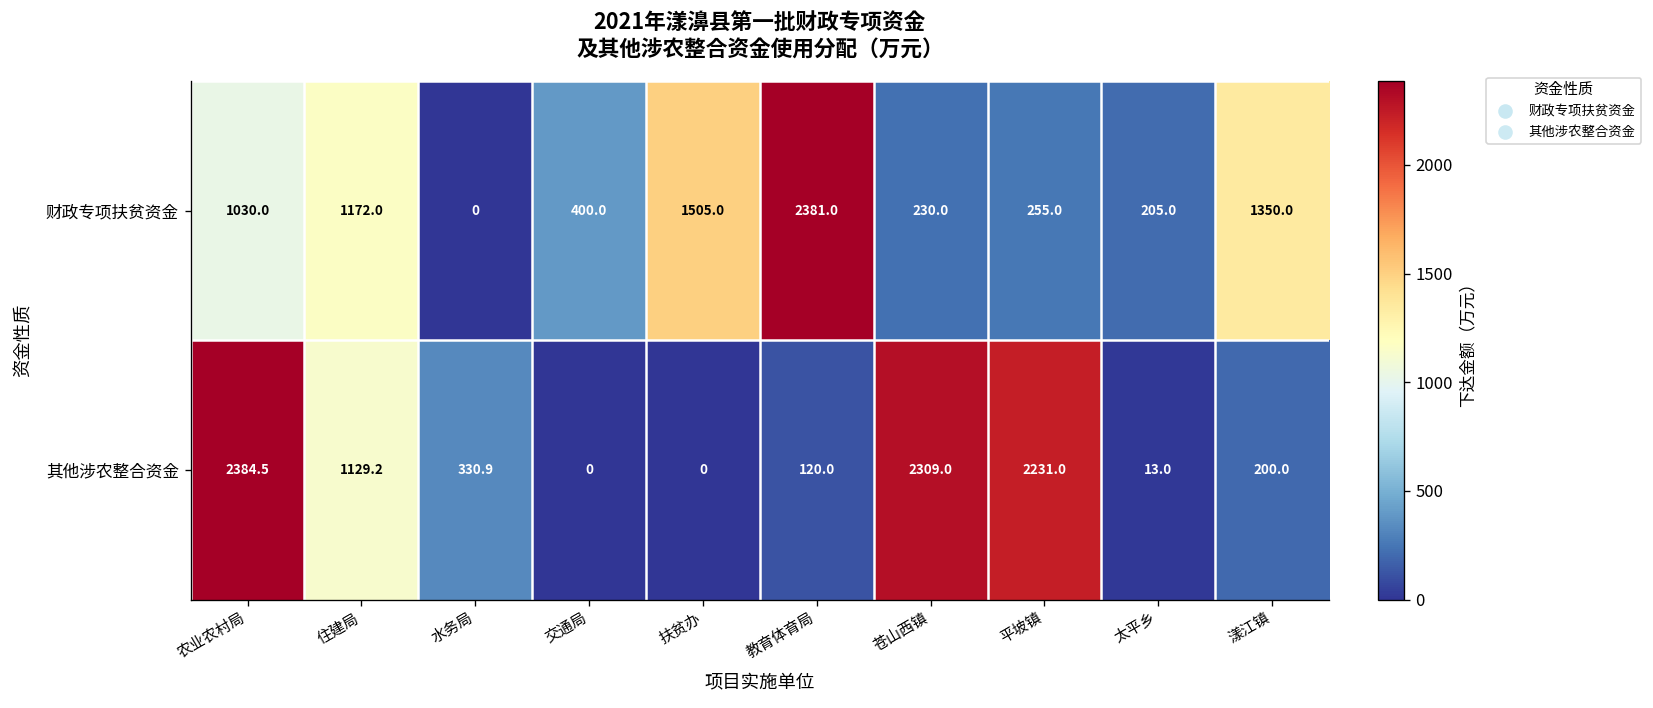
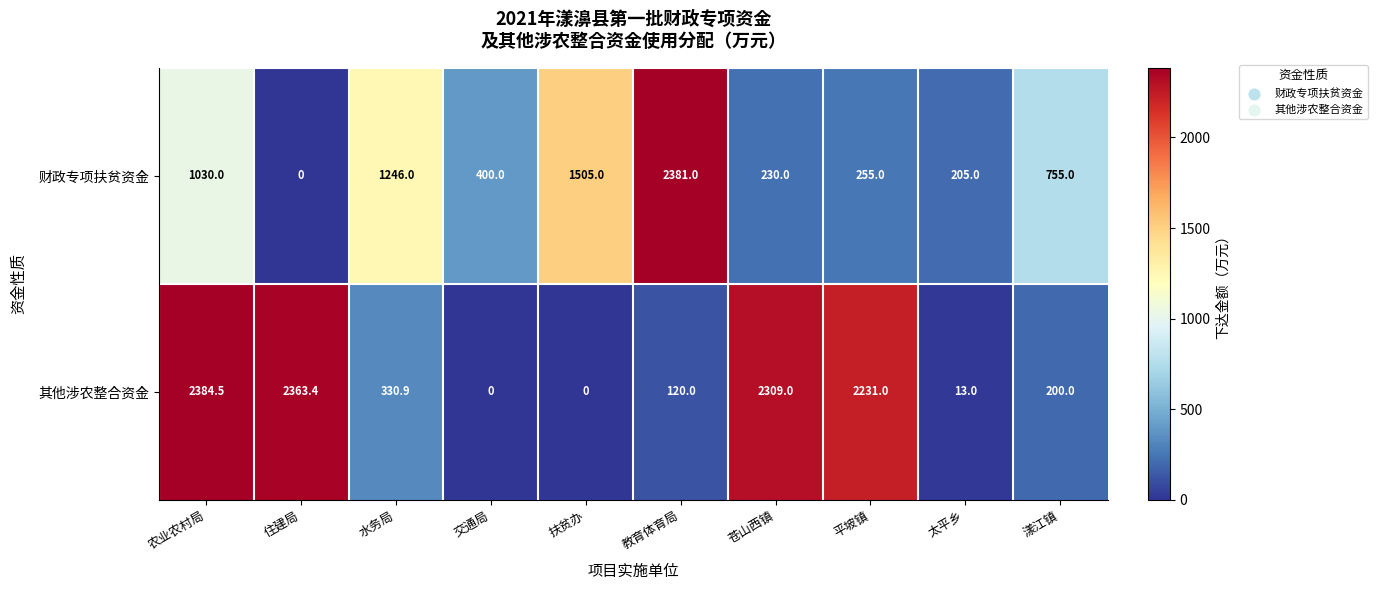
财政专项扶贫资金, 住建局: 1172.0 -> 0
财政专项扶贫资金, 水务局: 0 -> 1246.0
财政专项扶贫资金, 漾江镇: 1350.0 -> 755.0
其他涉农整合资金, 住建局: 1129.2 -> 2363.4
